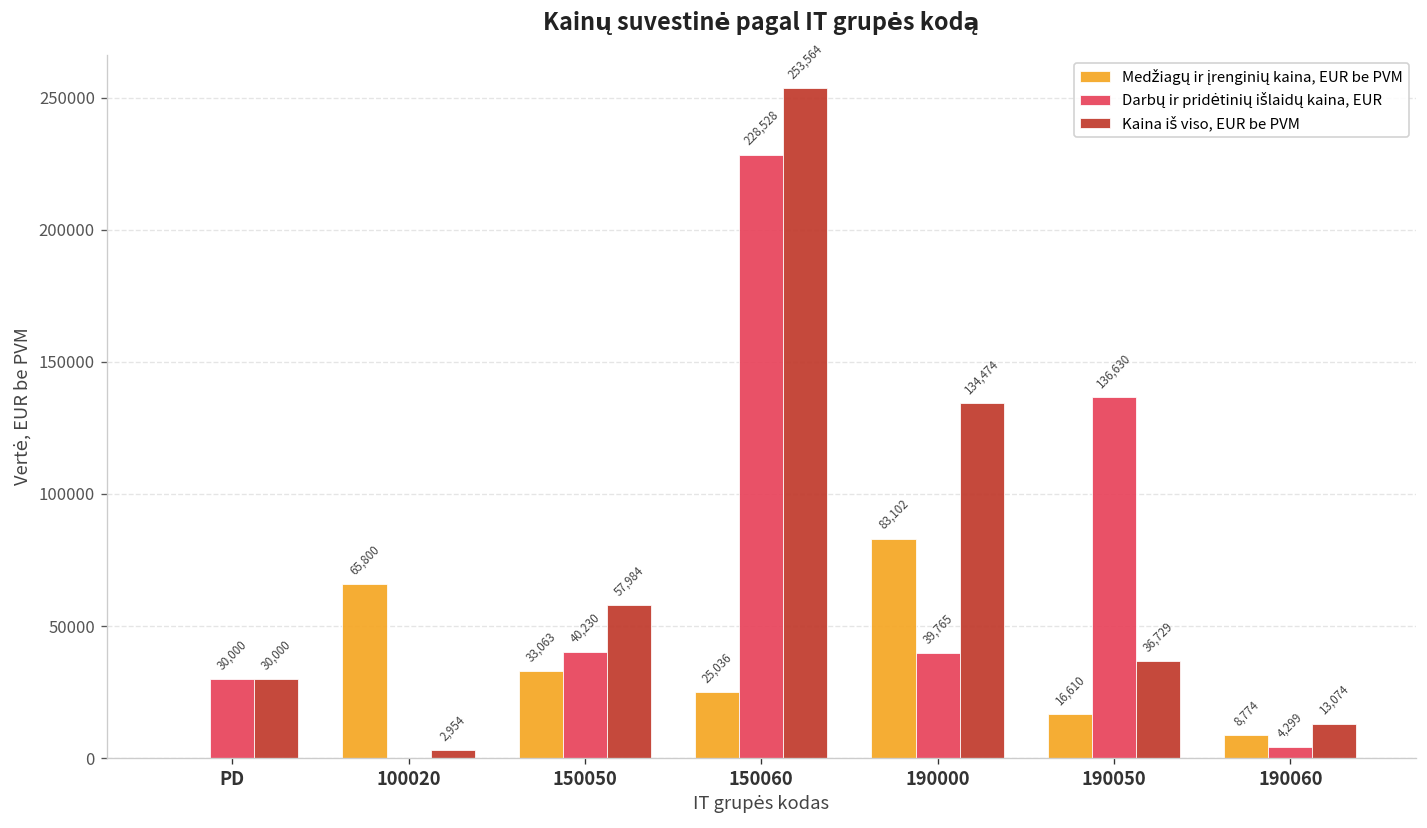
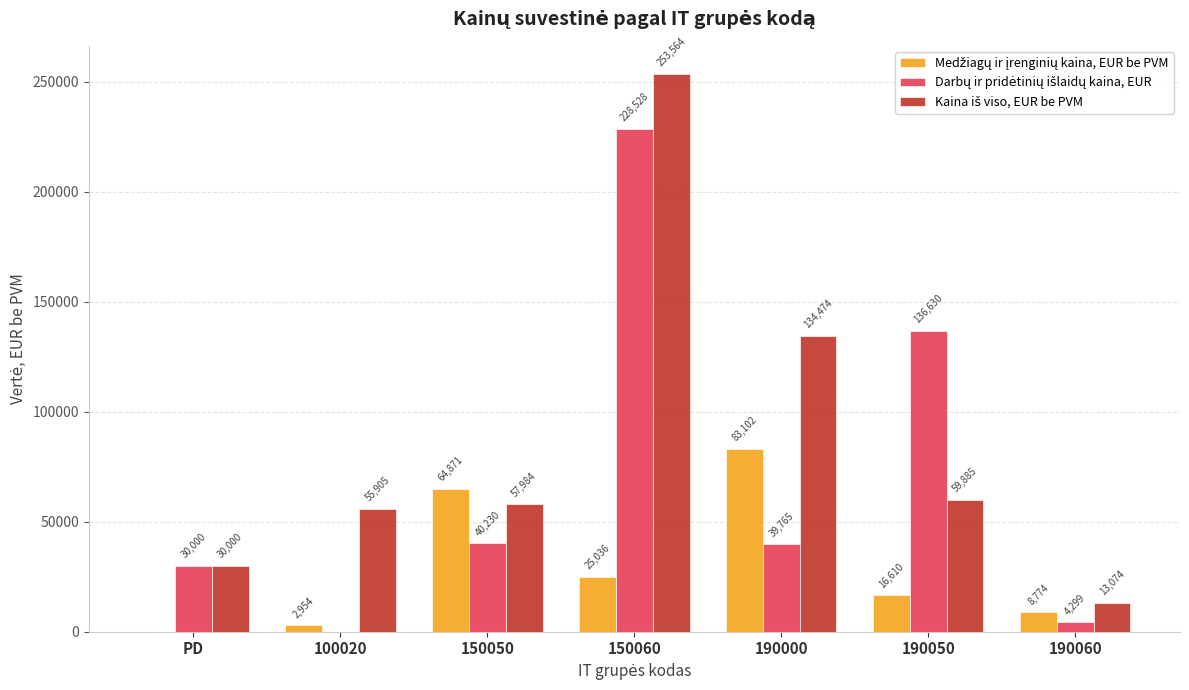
Medžiagų ir įrenginių kaina, EUR be PVM, 100020: 65,800 -> 2,954
Kaina iš viso, EUR be PVM, 100020: 2,954 -> 55,905
Medžiagų ir įrenginių kaina, EUR be PVM, 150050: 33,063 -> 64,871
Kaina iš viso, EUR be PVM, 190050: 36,729 -> 59,885
